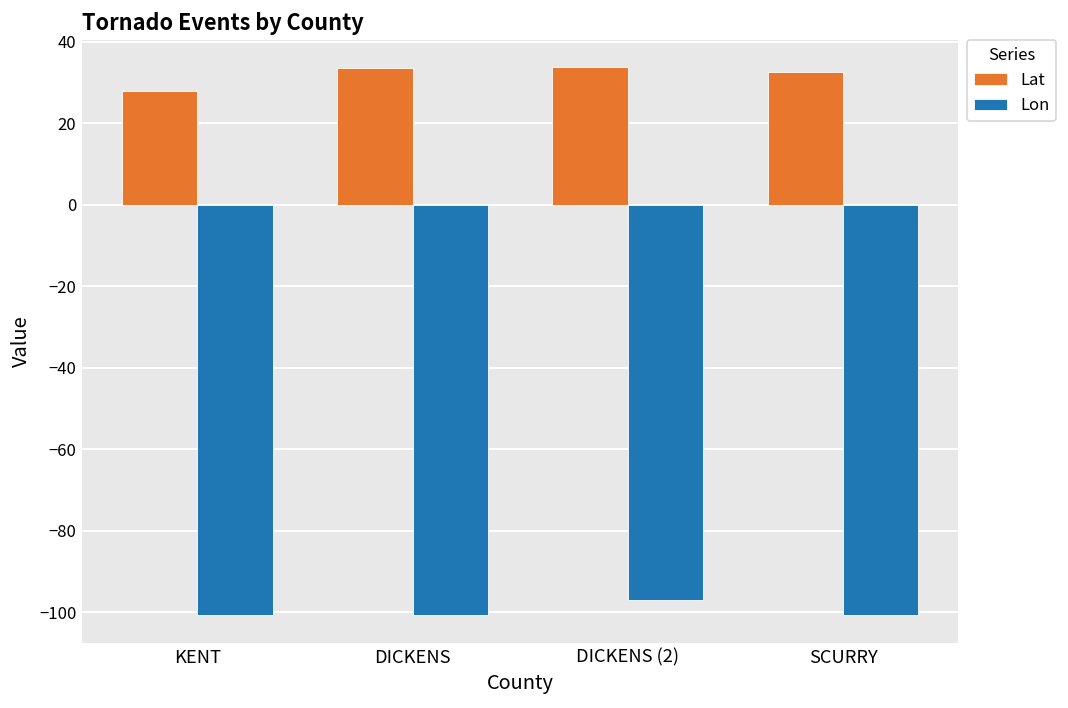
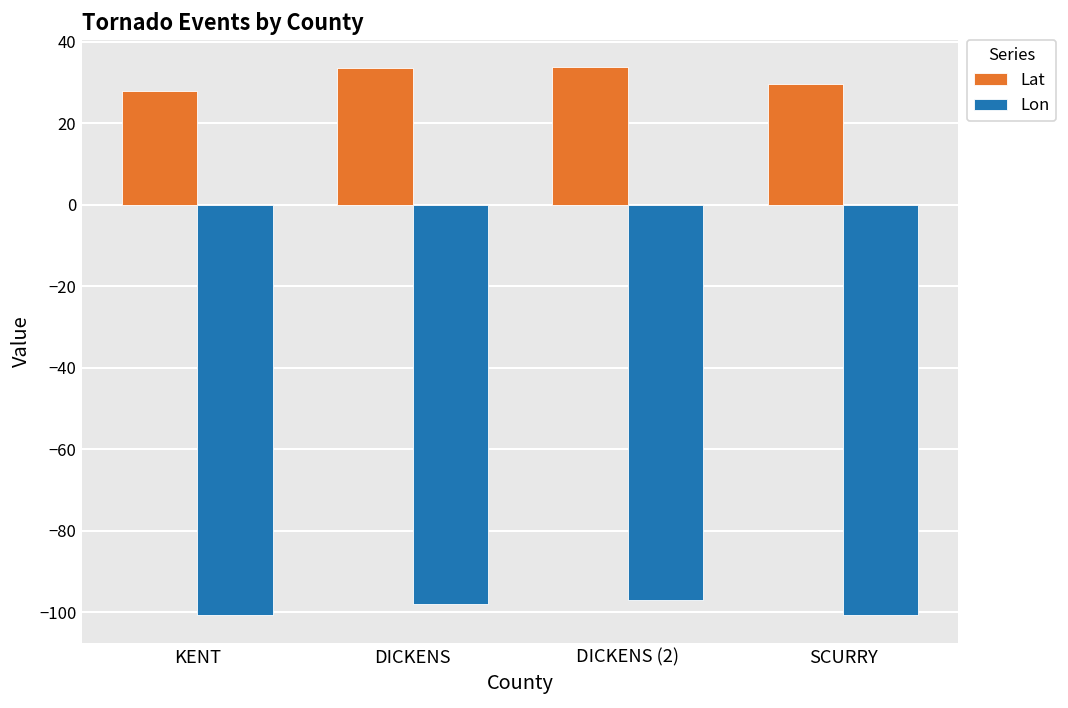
Lon, DICKENS: -101 -> -98
Lat, SCURRY: 33 -> 30
